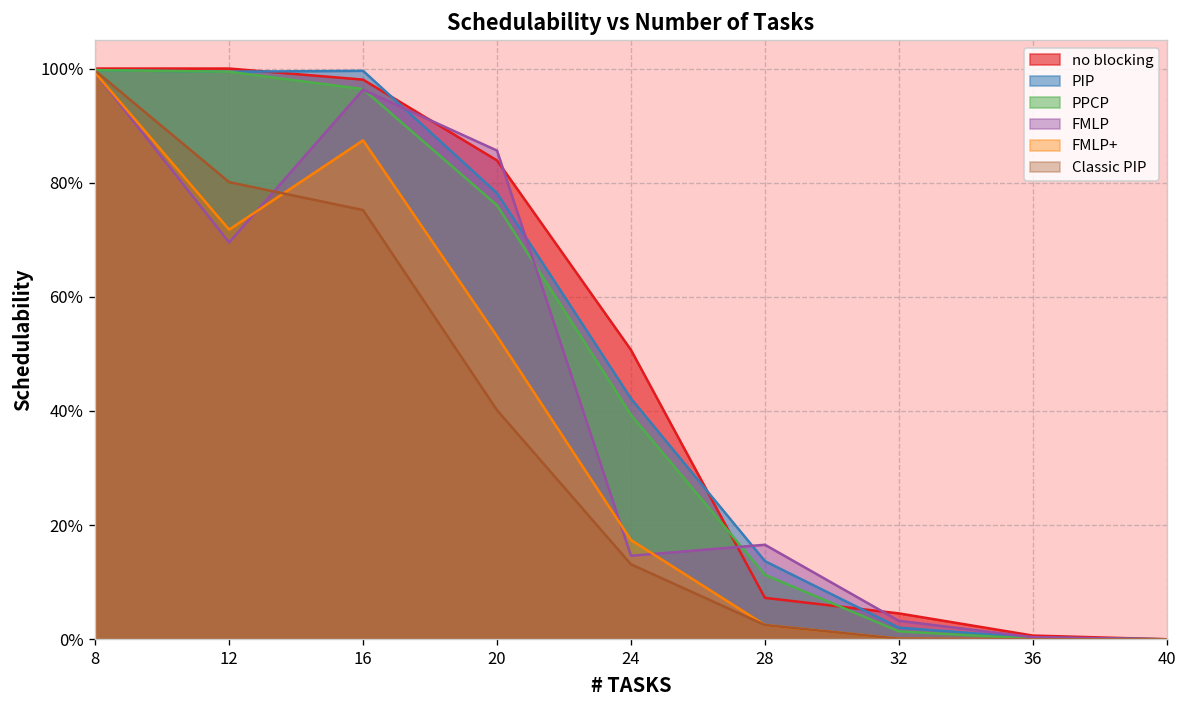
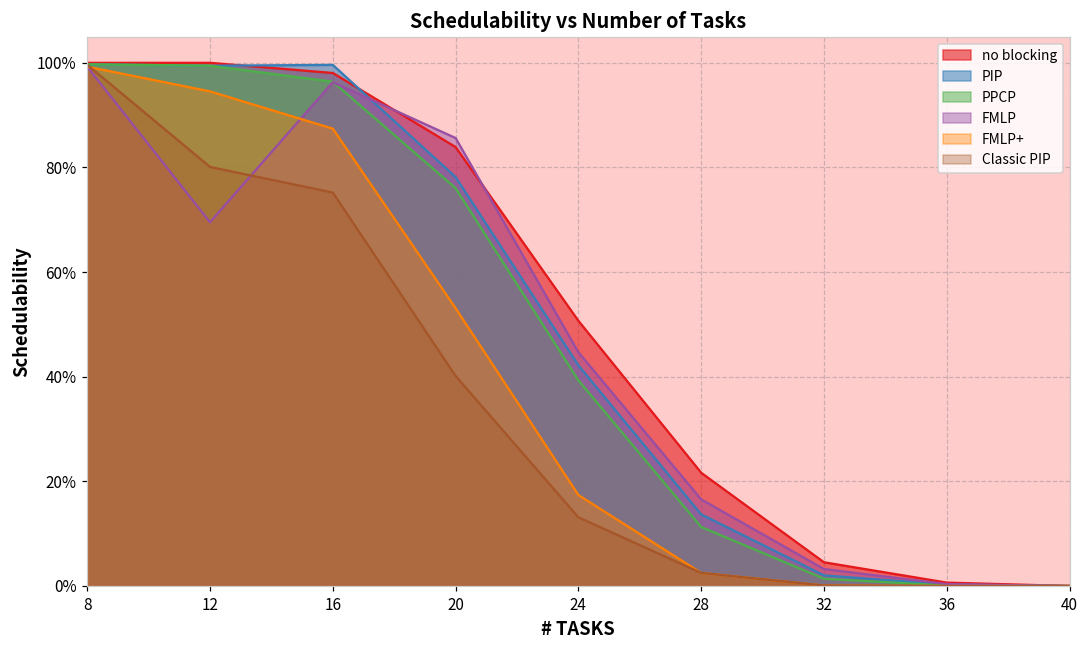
FMLP+, 12: 72% -> 95%
FMLP, 24: 15% -> 45%
no blocking, 28: 7% -> 22%
